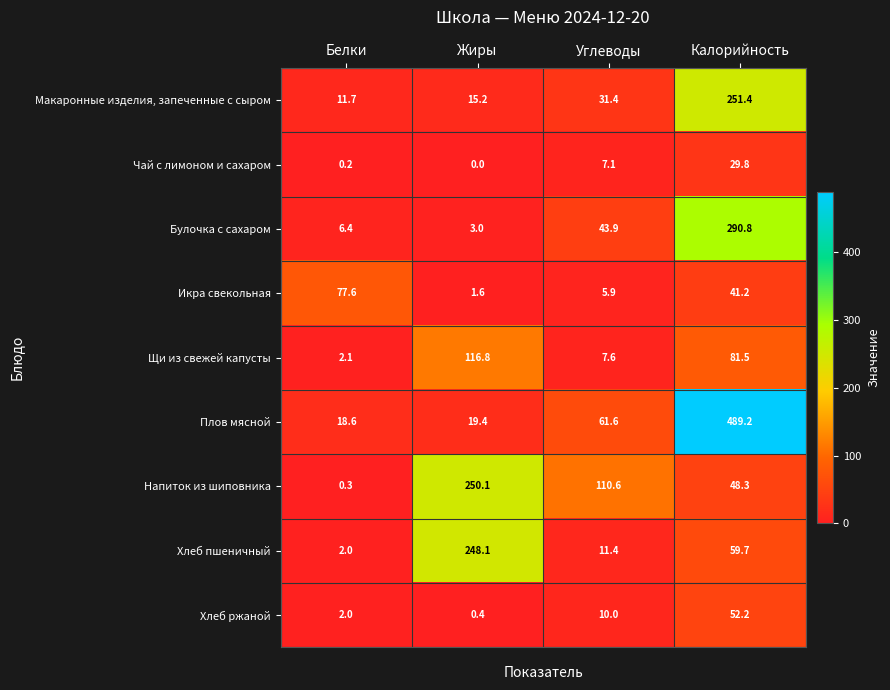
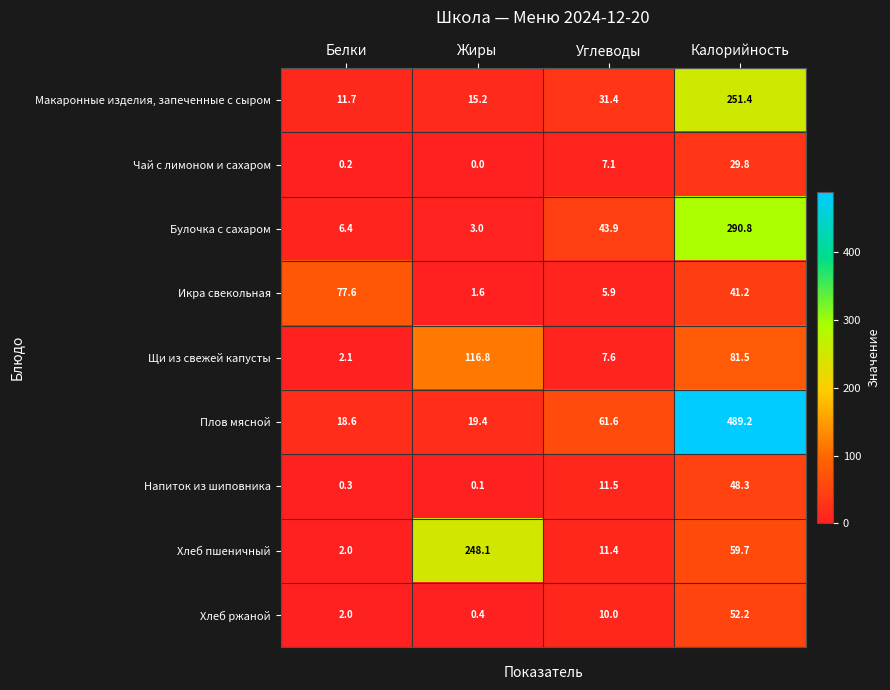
Напиток из шиповника, Жиры: 250.1 -> 0.1
Напиток из шиповника, Углеводы: 110.6 -> 11.5
